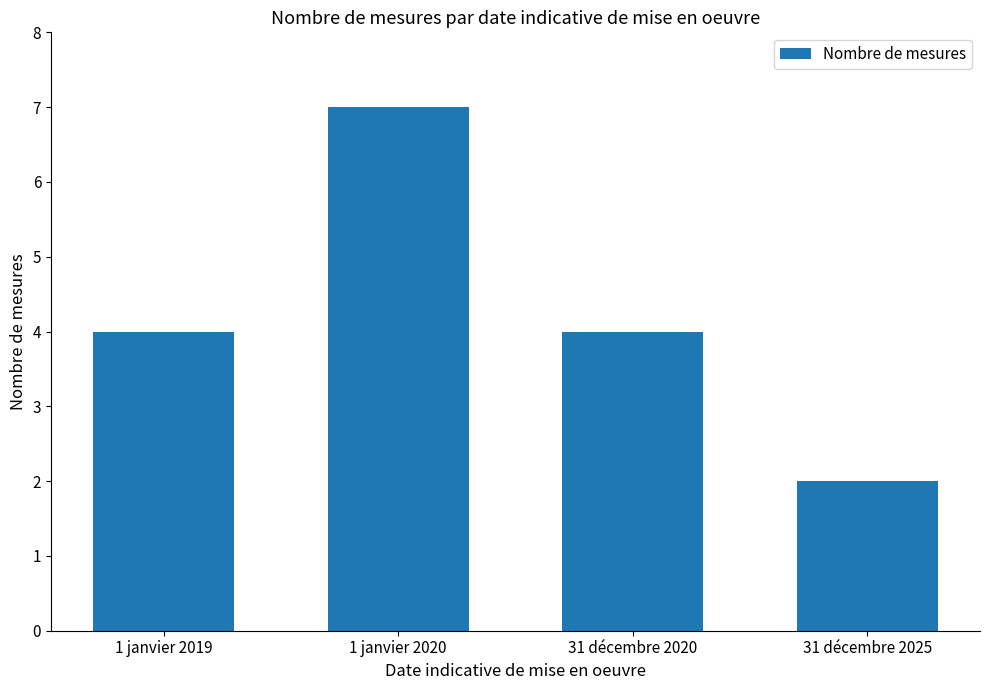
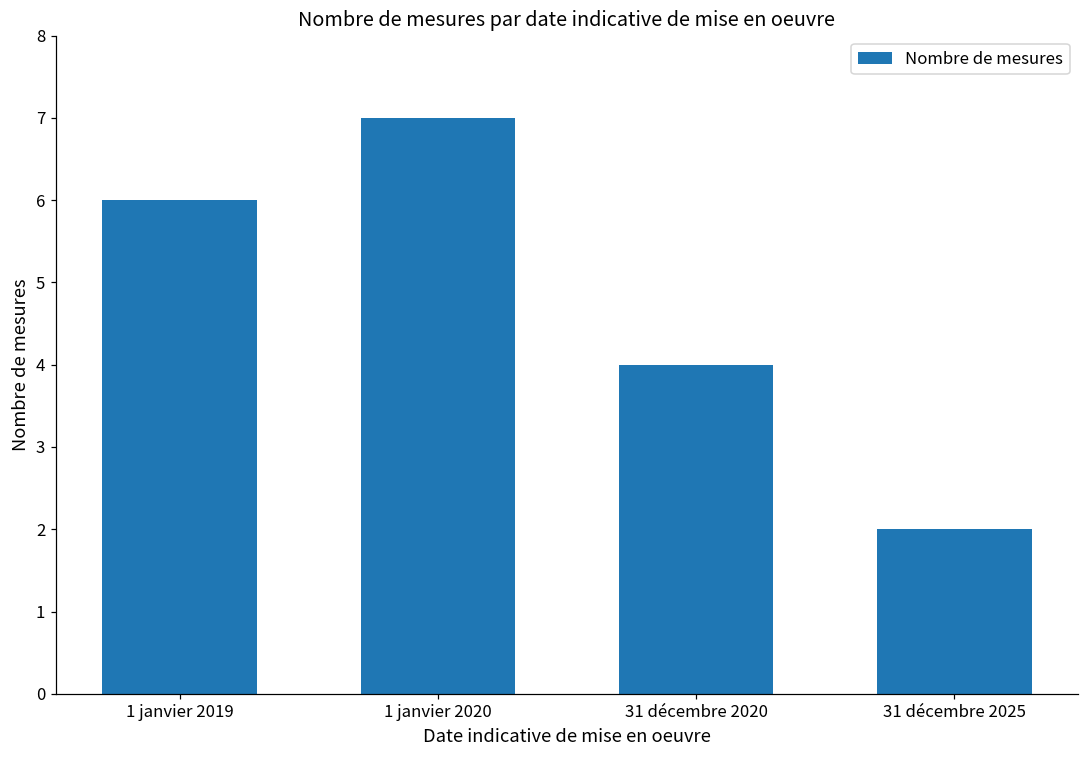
1 janvier 2019: 4 -> 6
